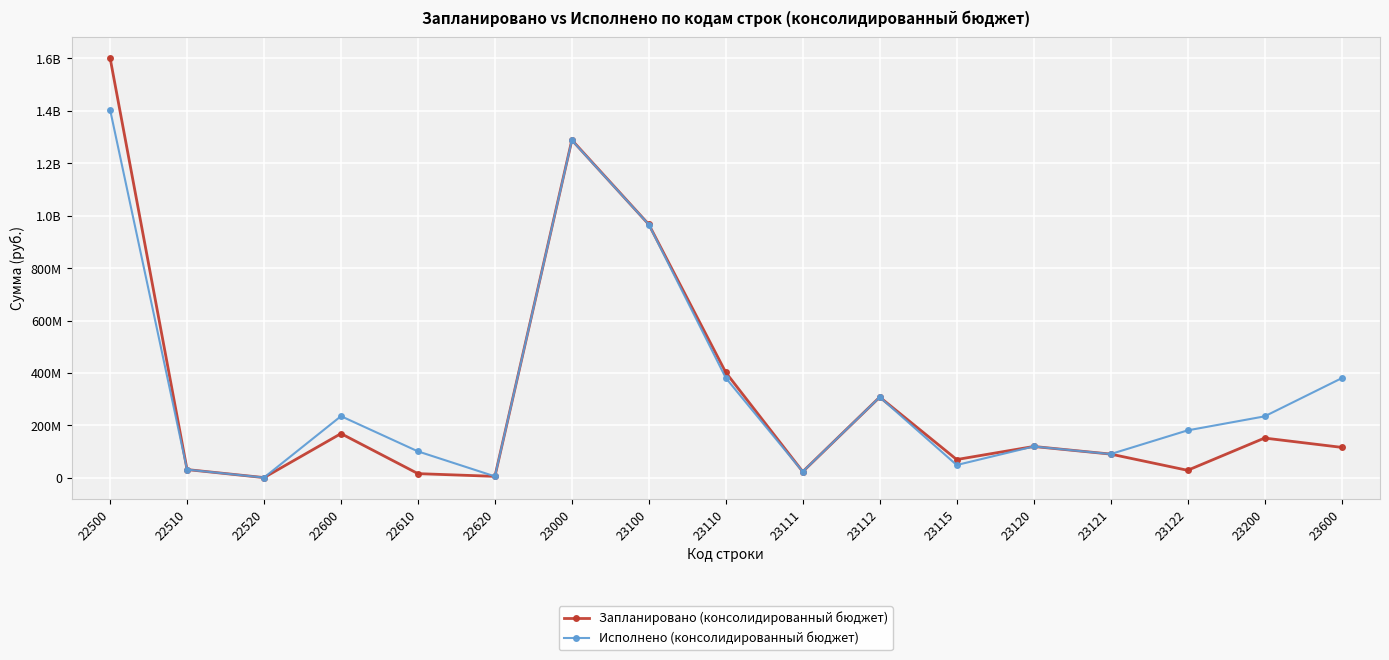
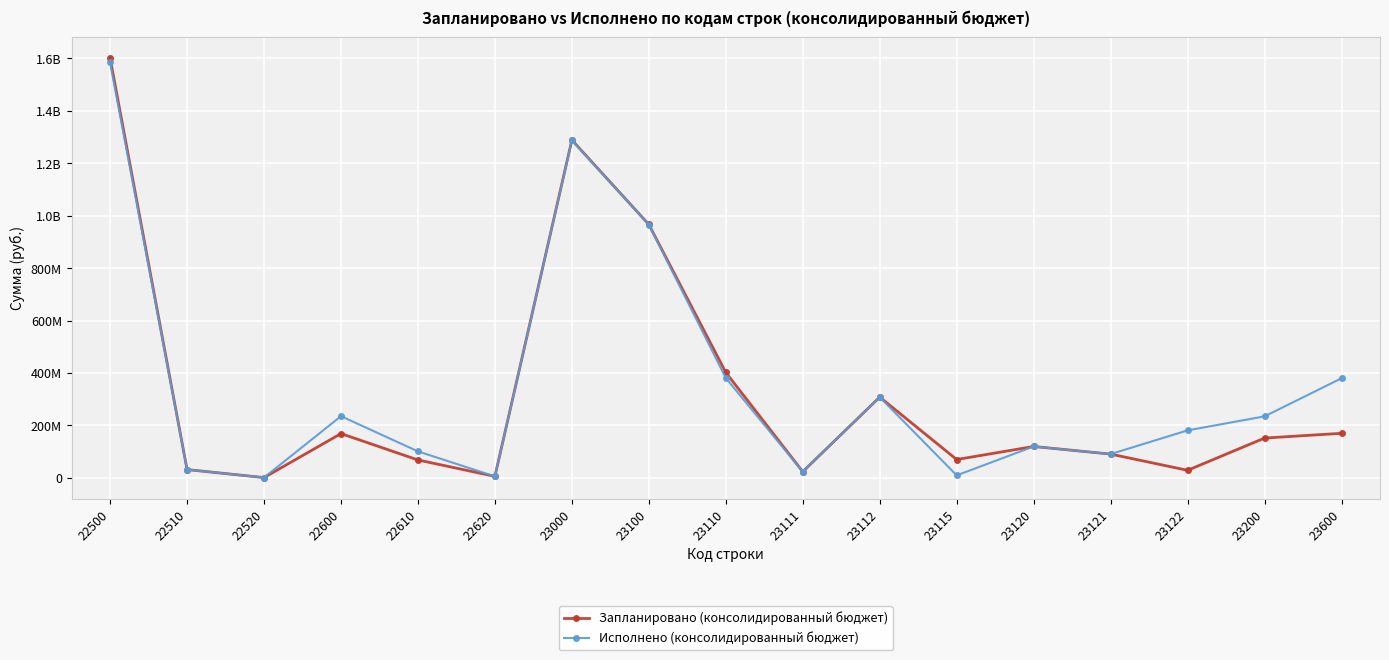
Исполнено (консолидированный бюджет), 22500: 1400000000 -> 1580000000
Запланировано (консолидированный бюджет), 22610: 20000000 -> 70000000
Исполнено (консолидированный бюджет), 23115: 50000000 -> 10000000
Запланировано (консолидированный бюджет), 23600: 120000000 -> 170000000
